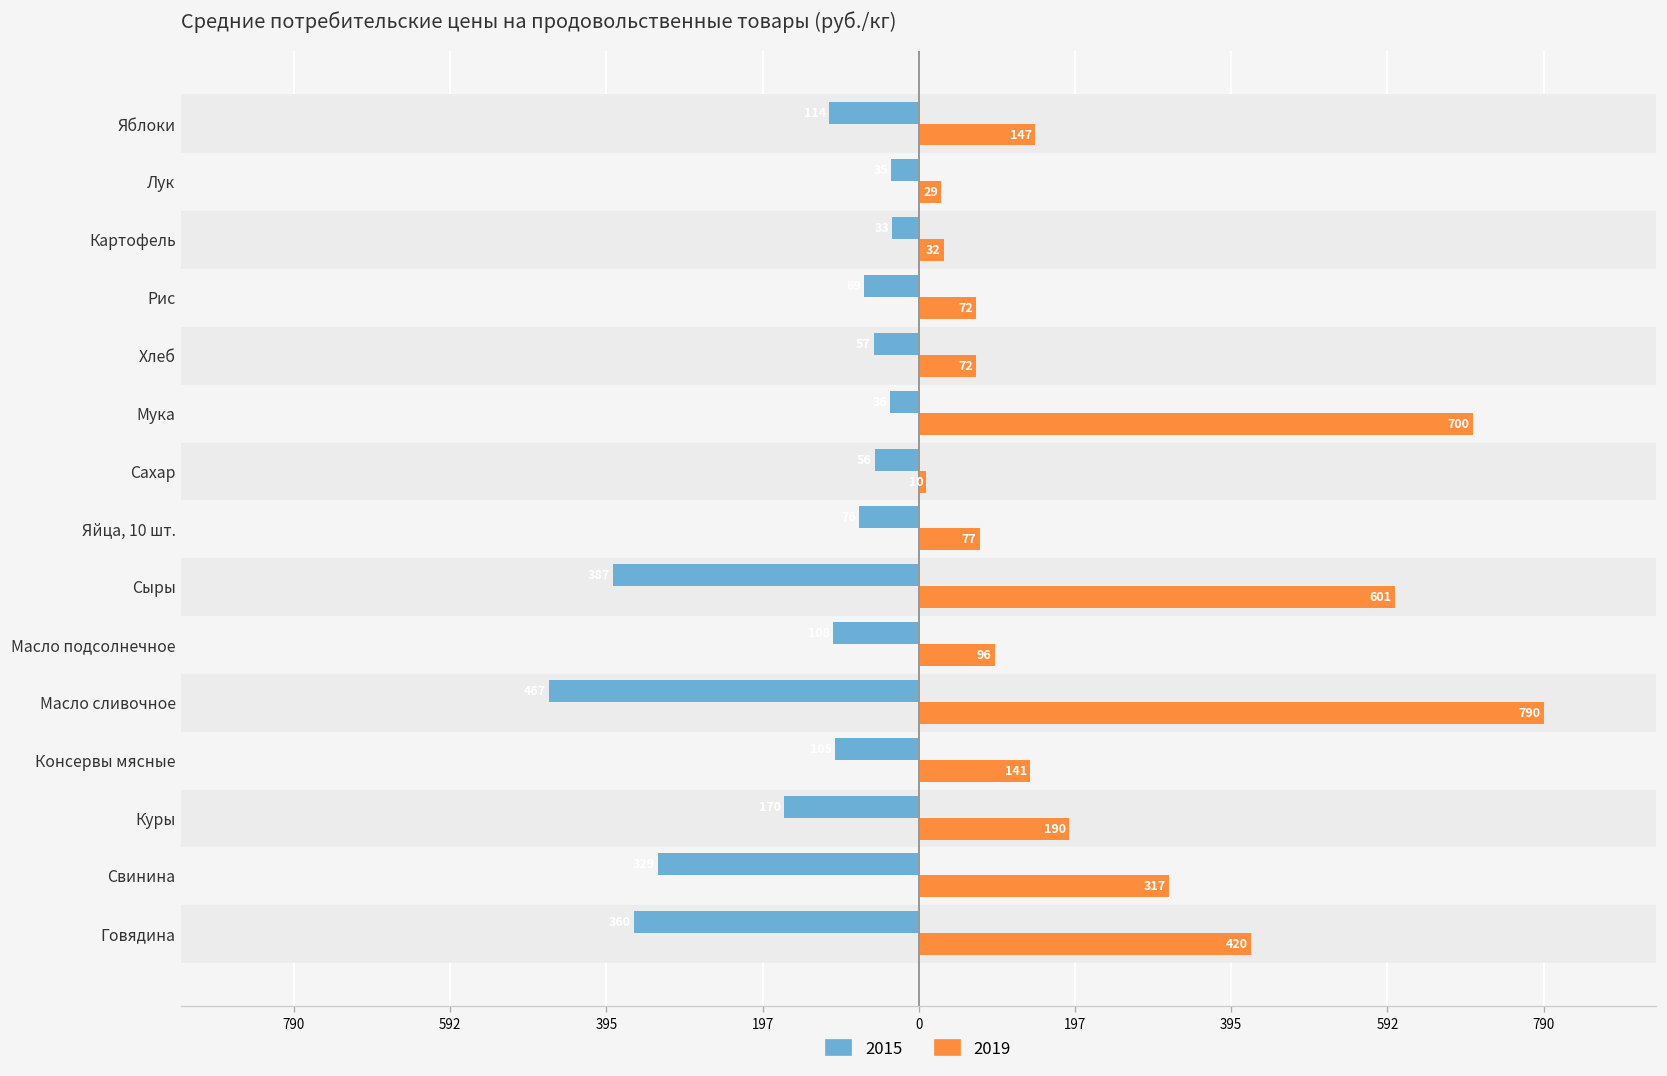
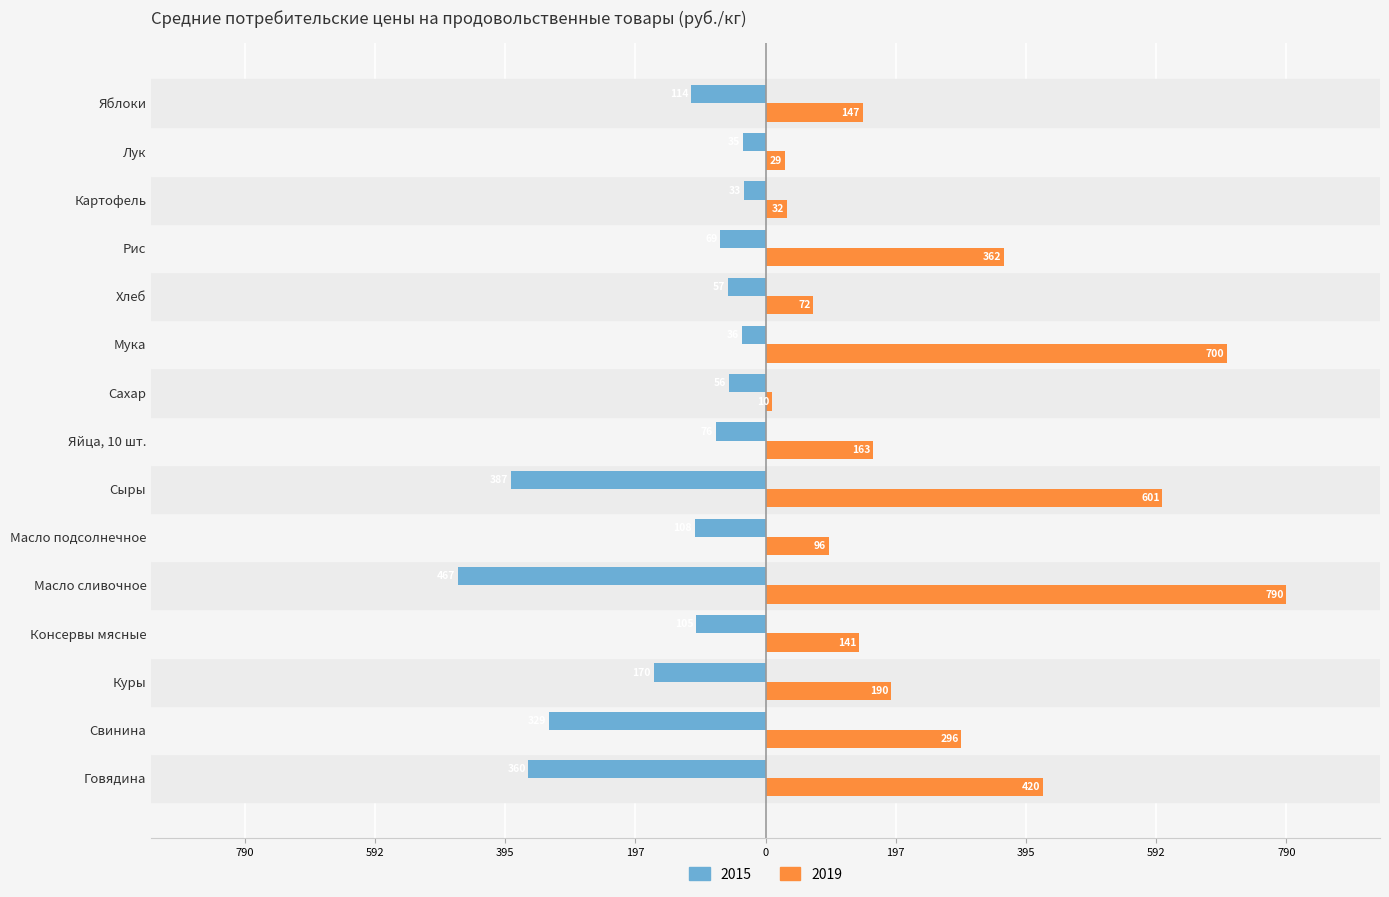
2019, Рис: 72 -> 362
2019, Яйца, 10 шт.: 77 -> 163
2019, Свинина: 317 -> 296
